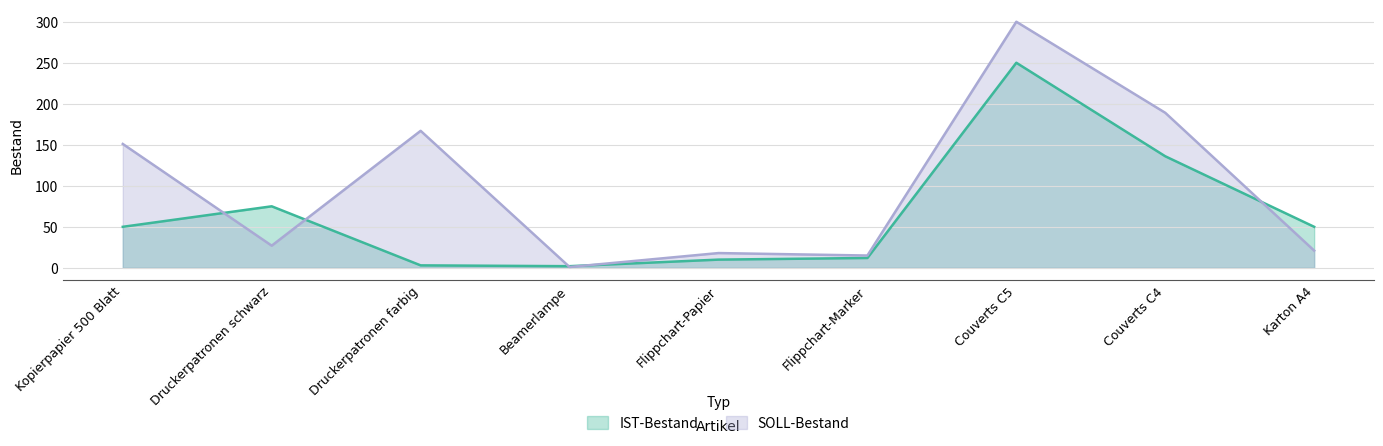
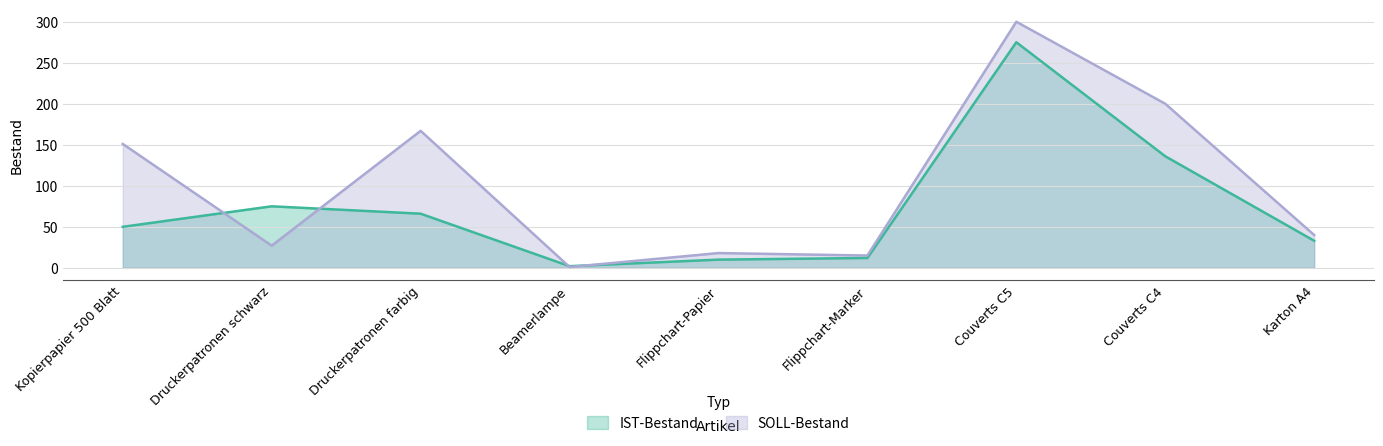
IST-Bestand, Druckerpatronen farbig: 0 -> 70
IST-Bestand, Couverts C5: 250 -> 280
SOLL-Bestand, Couverts C4: 190 -> 200
IST-Bestand, Karton A4: 50 -> 30
SOLL-Bestand, Karton A4: 20 -> 40
